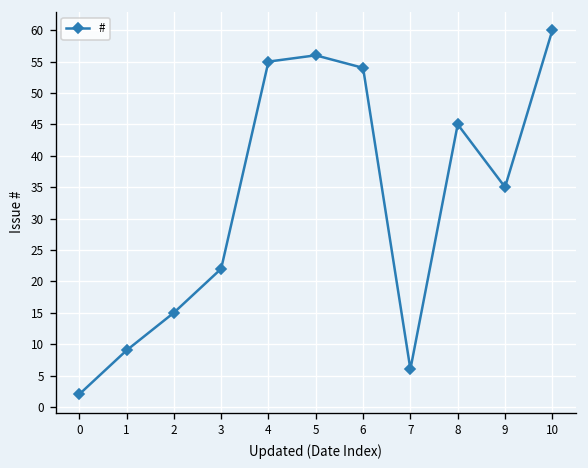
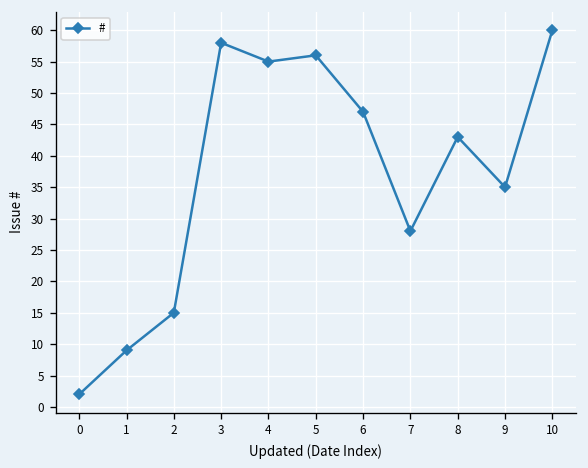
3: 22 -> 58
6: 54 -> 47
7: 6 -> 28
8: 45 -> 43
